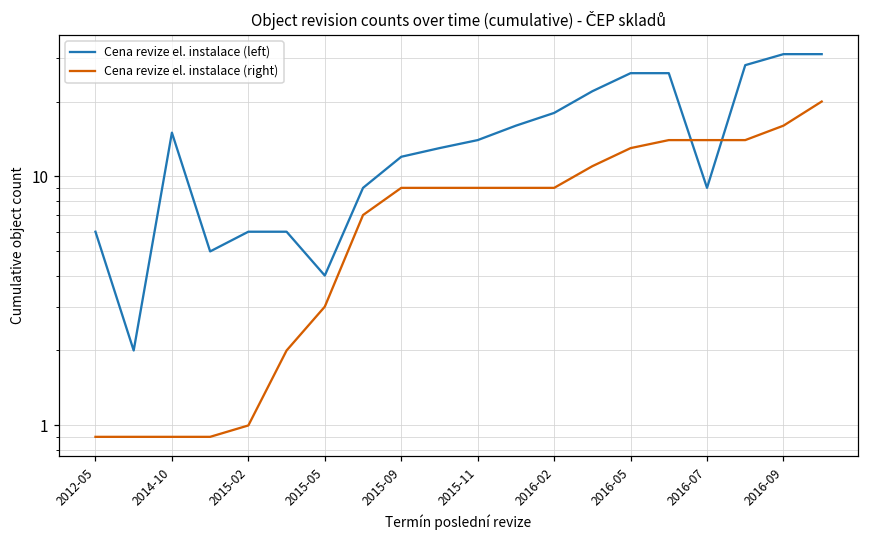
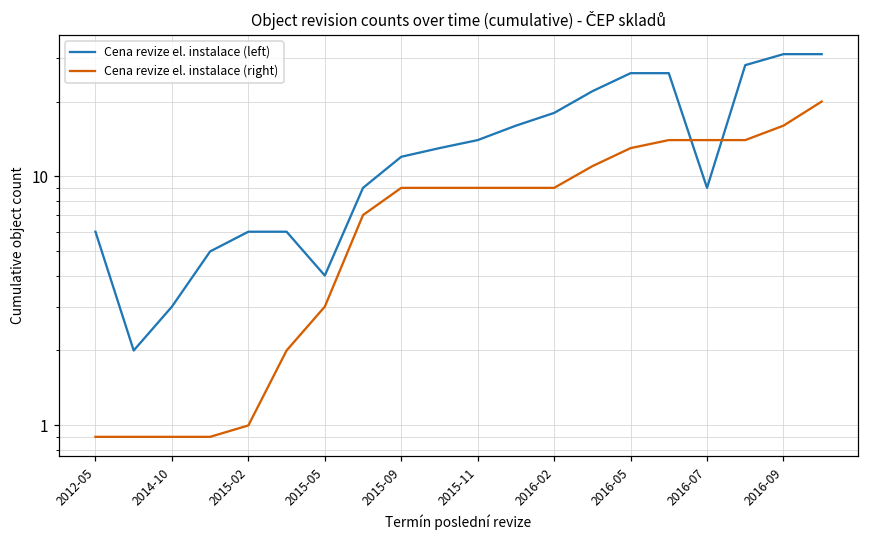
Cena revize el. instalace (left), 2014-10: 15 -> 3
